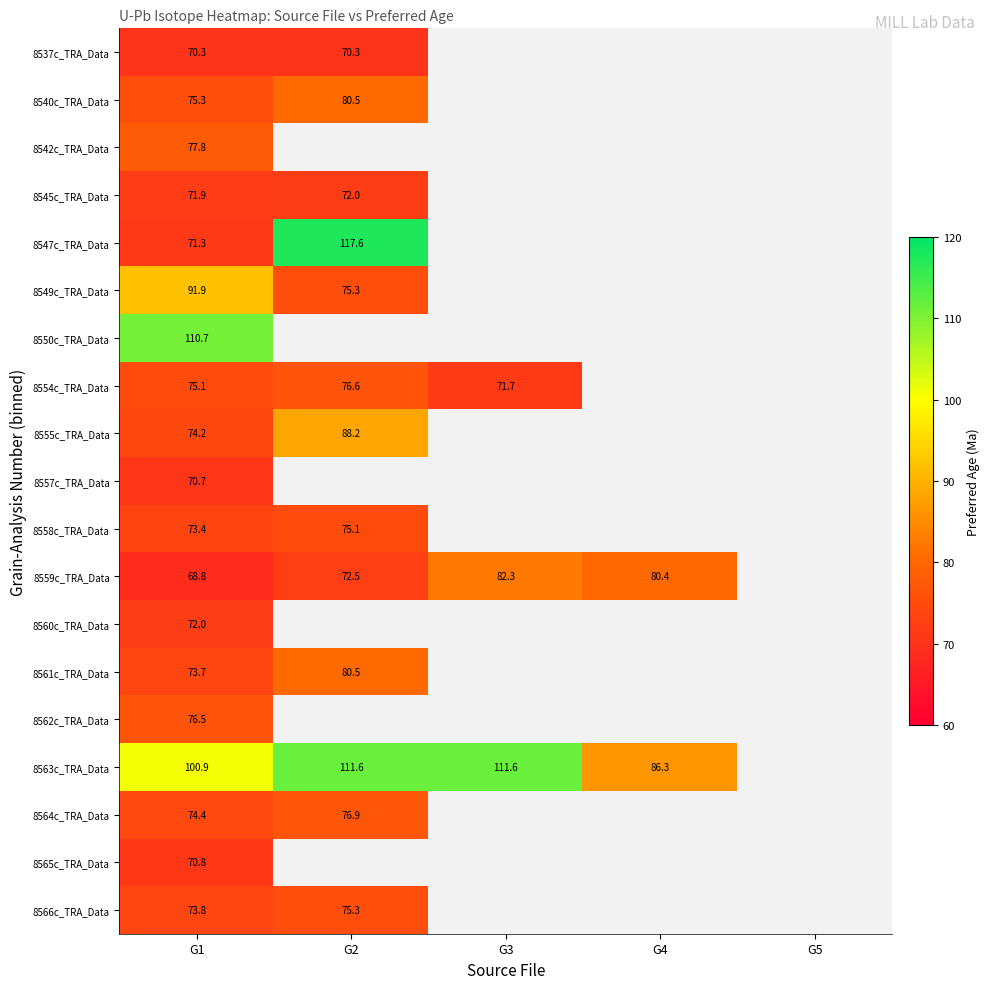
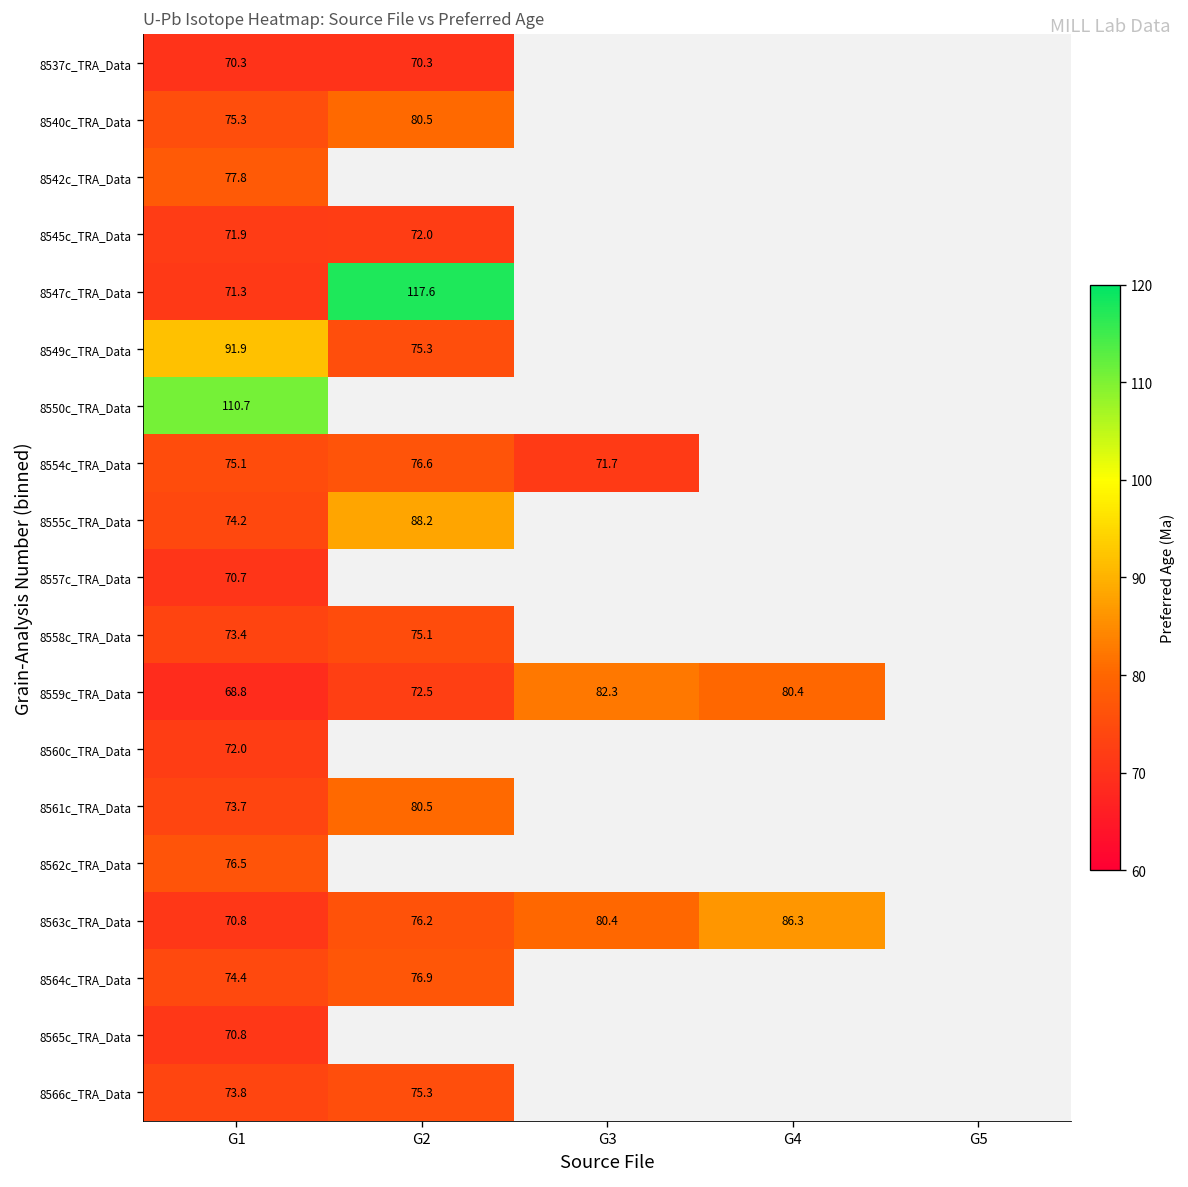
8563c_TRA_Data, G1: 100.9 -> 70.8
8563c_TRA_Data, G2: 111.6 -> 76.2
8563c_TRA_Data, G3: 111.6 -> 80.4
